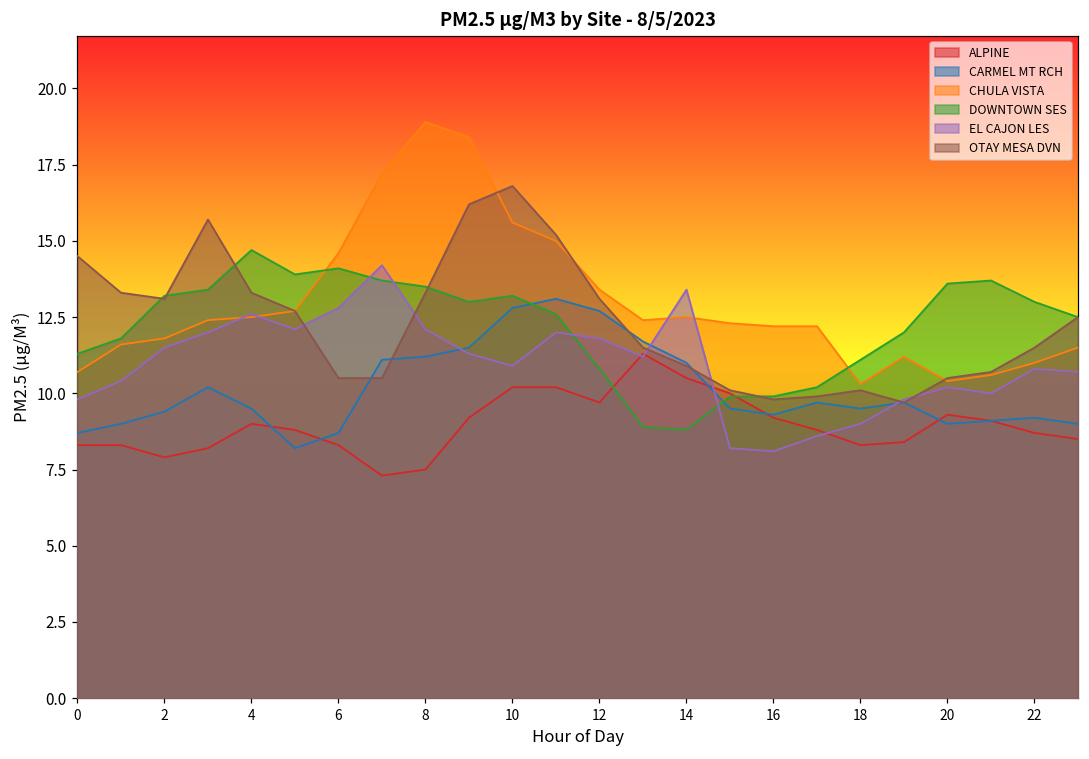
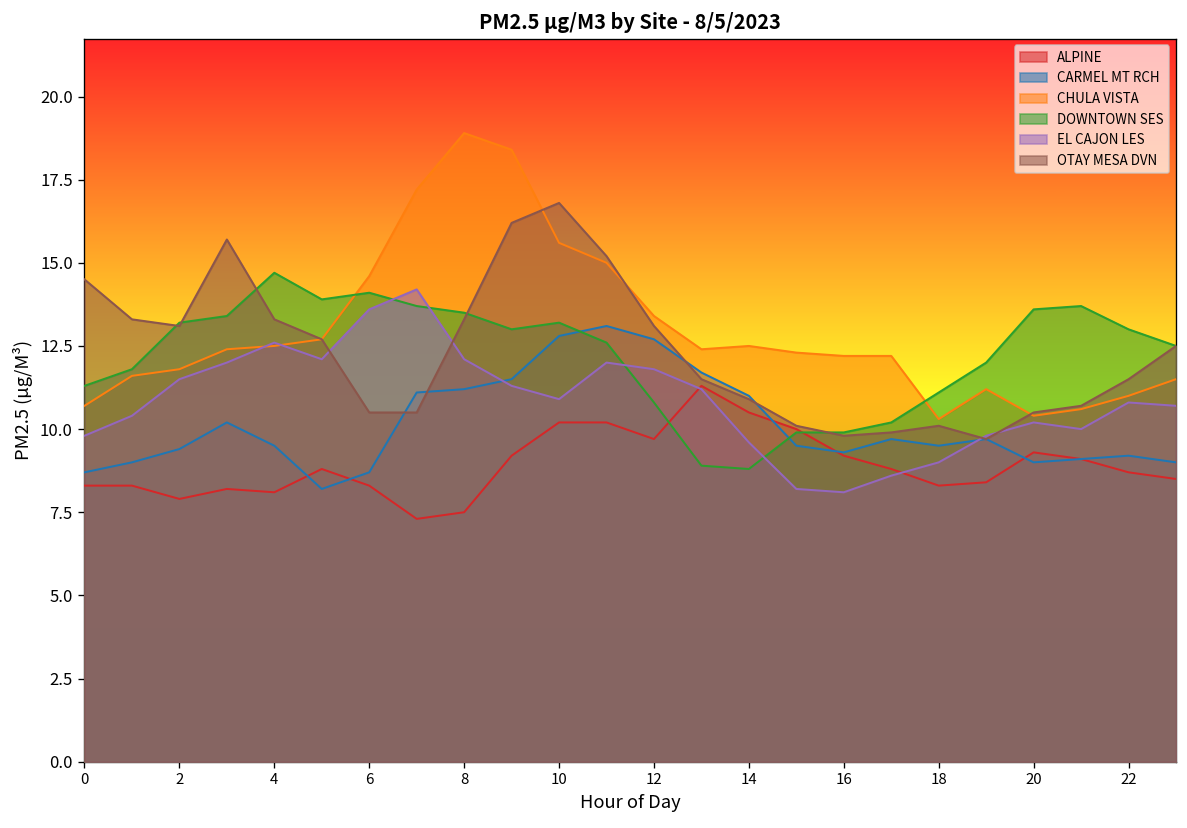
ALPINE, 4: 9.0 -> 8.1
EL CAJON LES, 6: 12.8 -> 13.6
EL CAJON LES, 14: 13.4 -> 9.6
